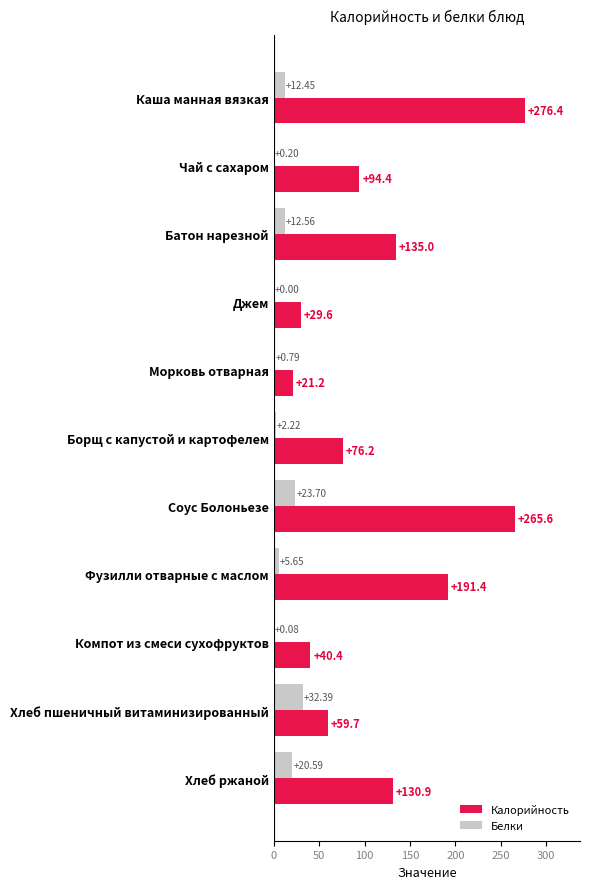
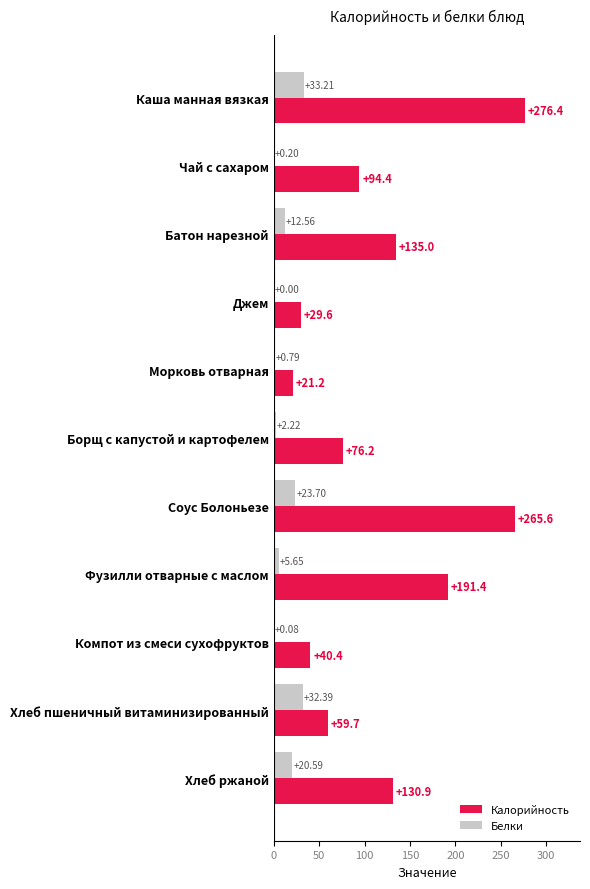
Белки, Каша манная вязкая: +12.45 -> +33.21
